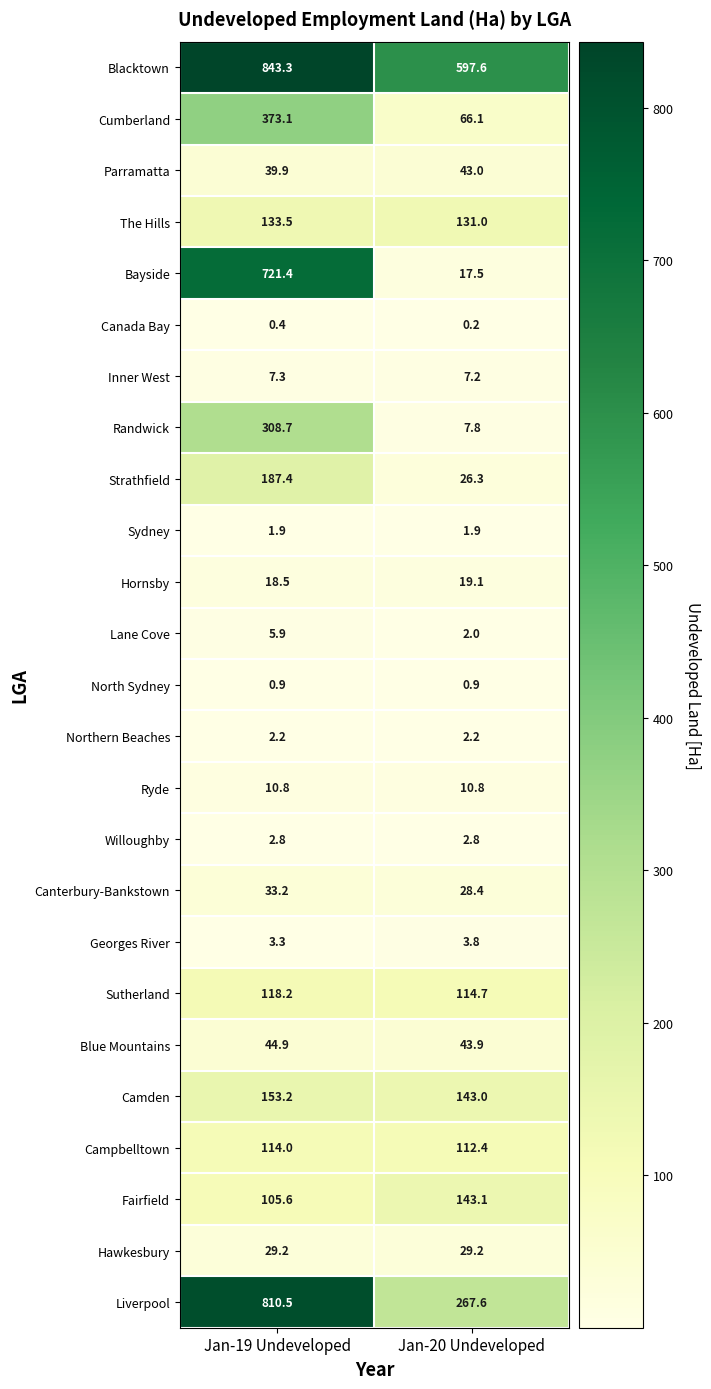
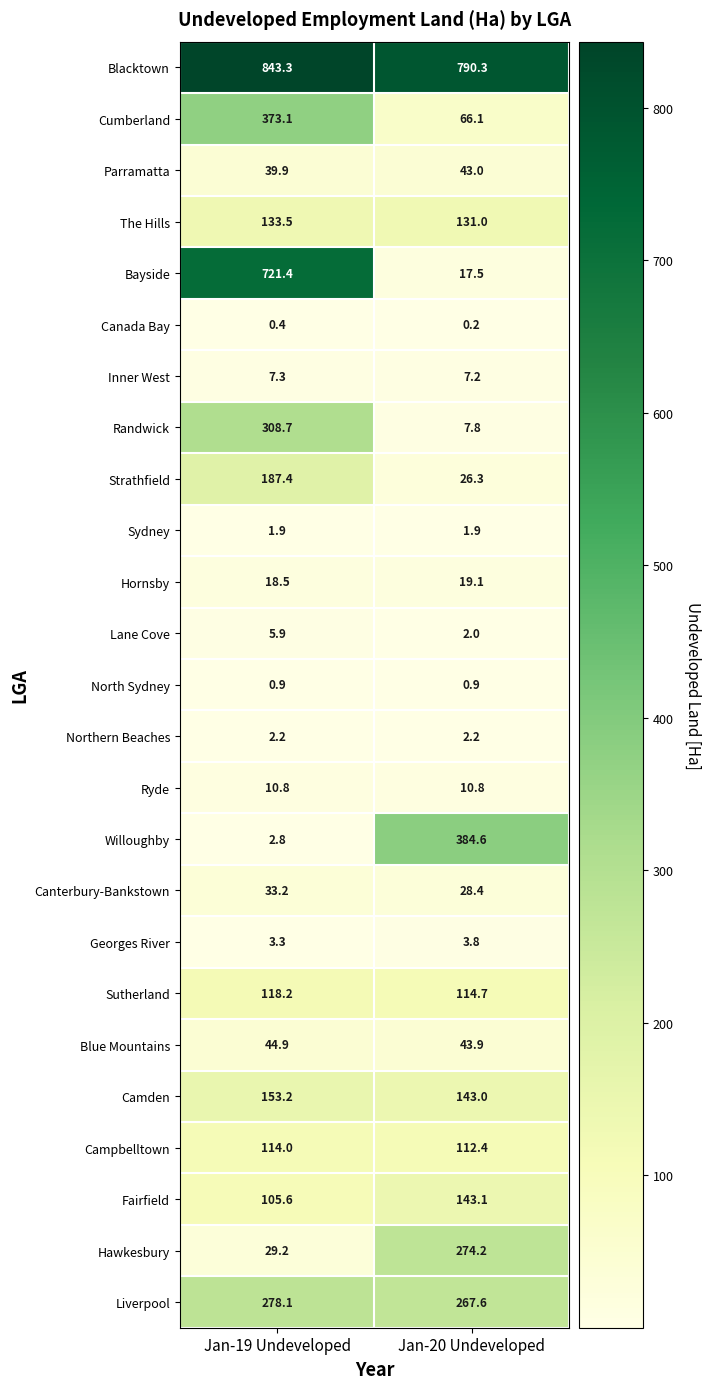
Blacktown, Jan-20 Undeveloped: 597.6 -> 790.3
Willoughby, Jan-20 Undeveloped: 2.8 -> 384.6
Hawkesbury, Jan-20 Undeveloped: 29.2 -> 274.2
Liverpool, Jan-19 Undeveloped: 810.5 -> 278.1
